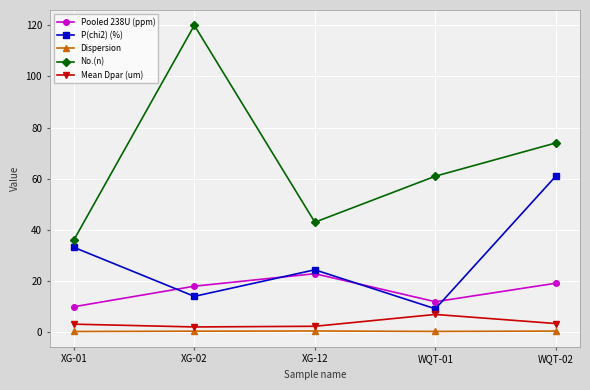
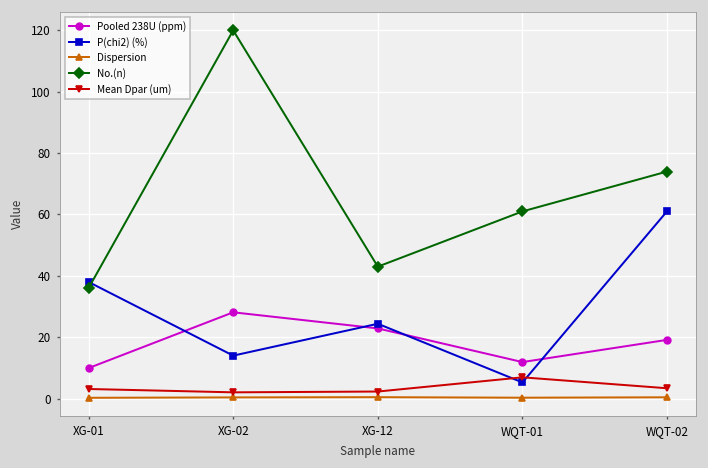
P(chi2) (%), XG-01: 33 -> 38
Pooled 238U (ppm), XG-02: 18 -> 28
P(chi2) (%), WQT-01: 9 -> 5
